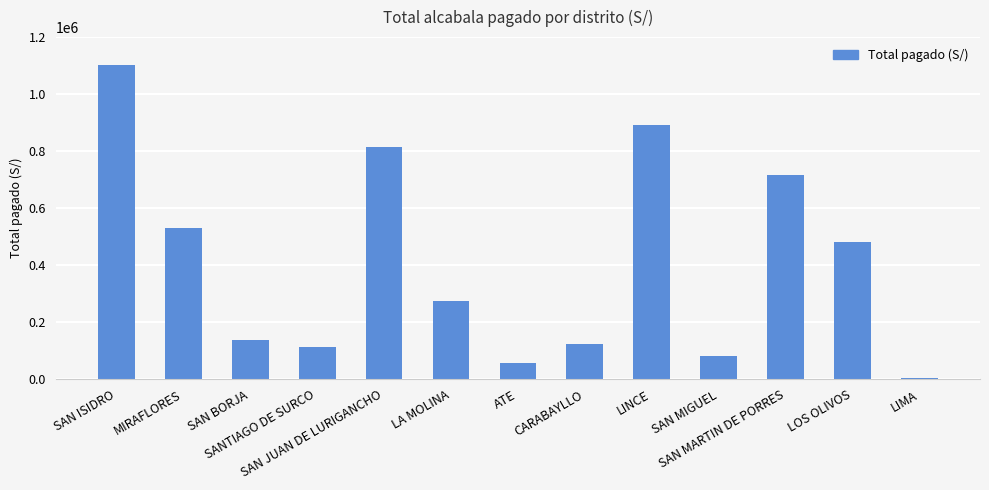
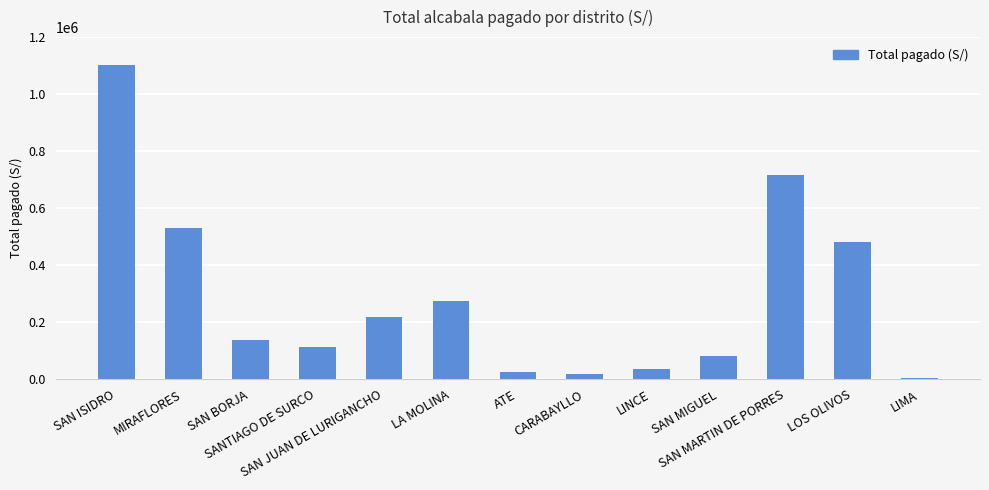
SAN JUAN DE LURIGANCHO: 820000 -> 220000
ATE: 60000 -> 30000
CARABAYLLO: 130000 -> 20000
LINCE: 890000 -> 40000
